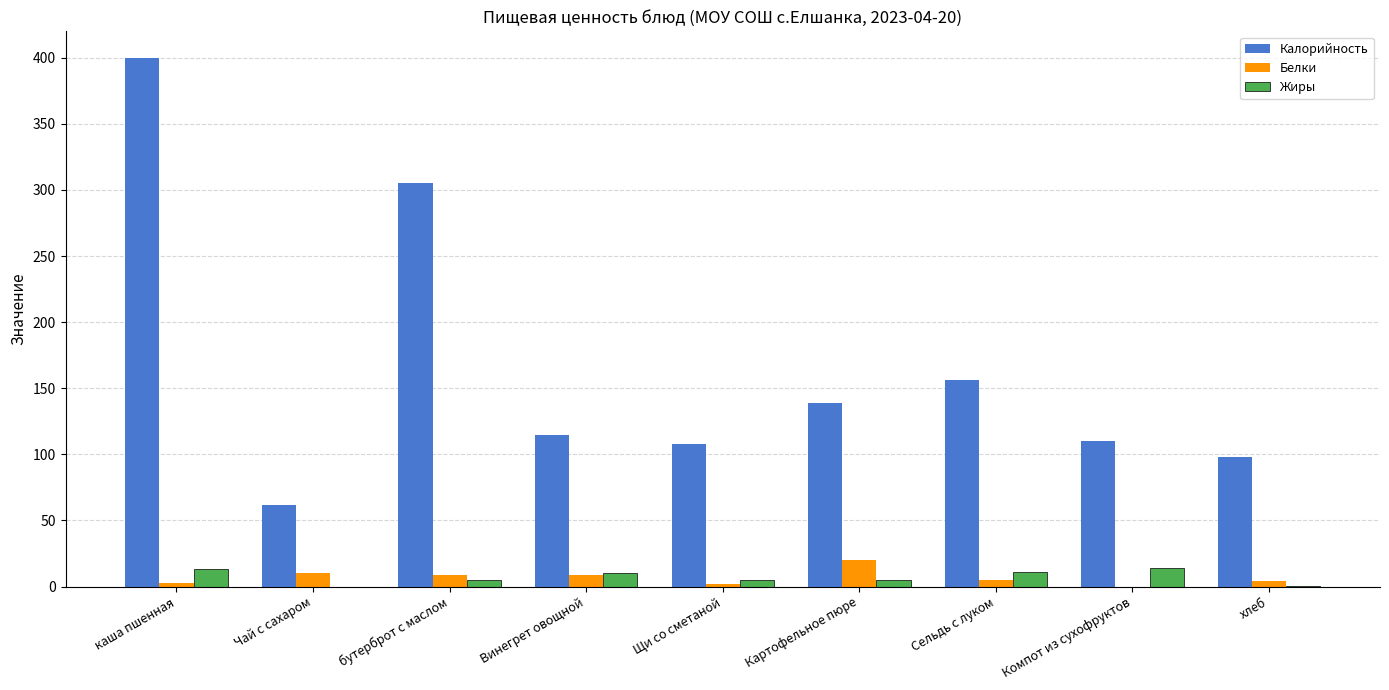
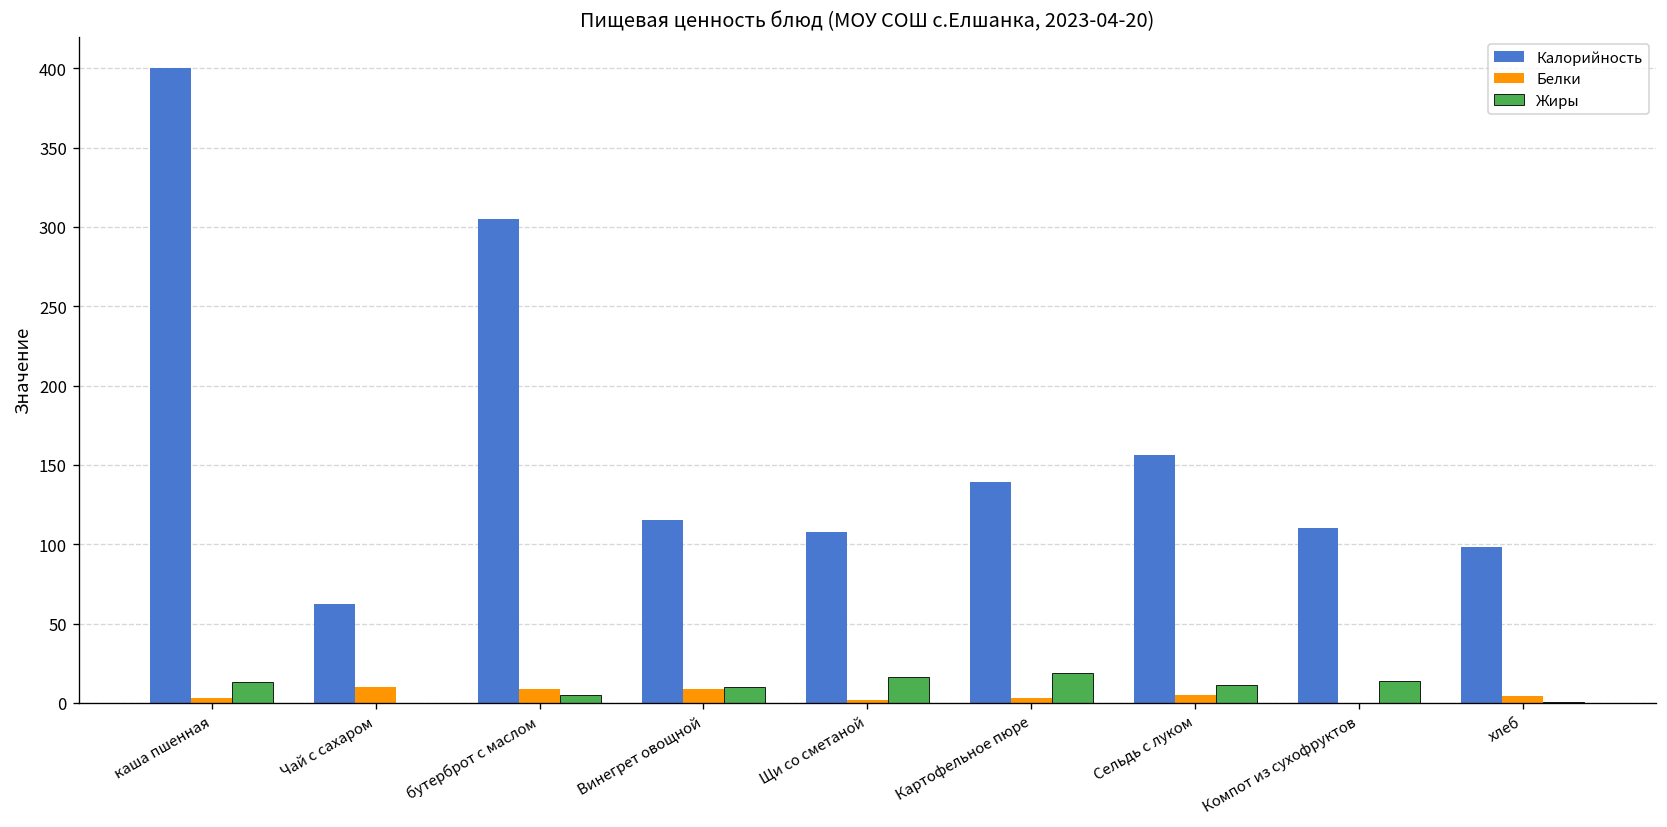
Жиры, Щи со сметаной: 5 -> 16
Белки, Картофельное пюре: 20 -> 3
Жиры, Картофельное пюре: 5 -> 19
